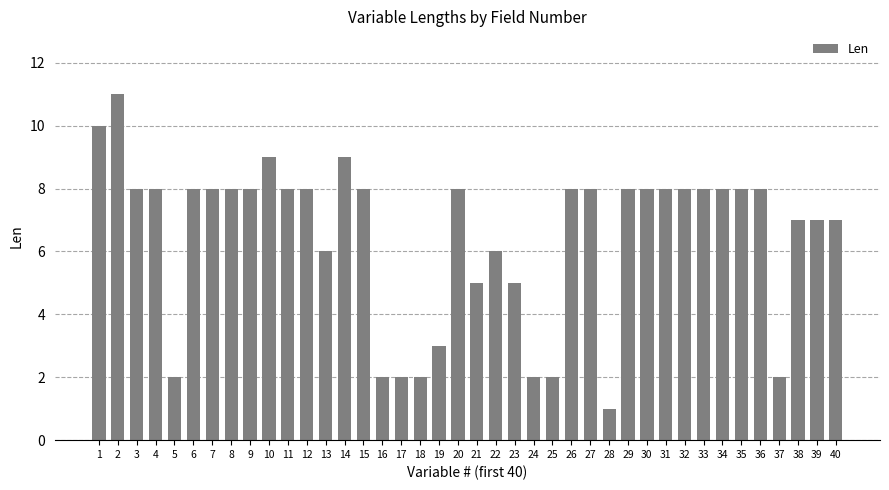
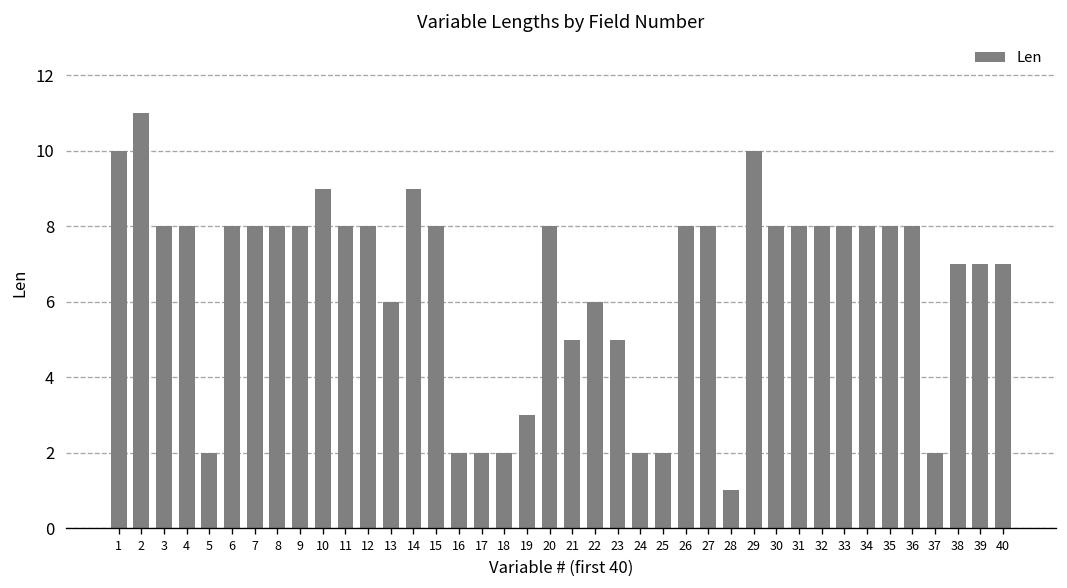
29: 8 -> 10
